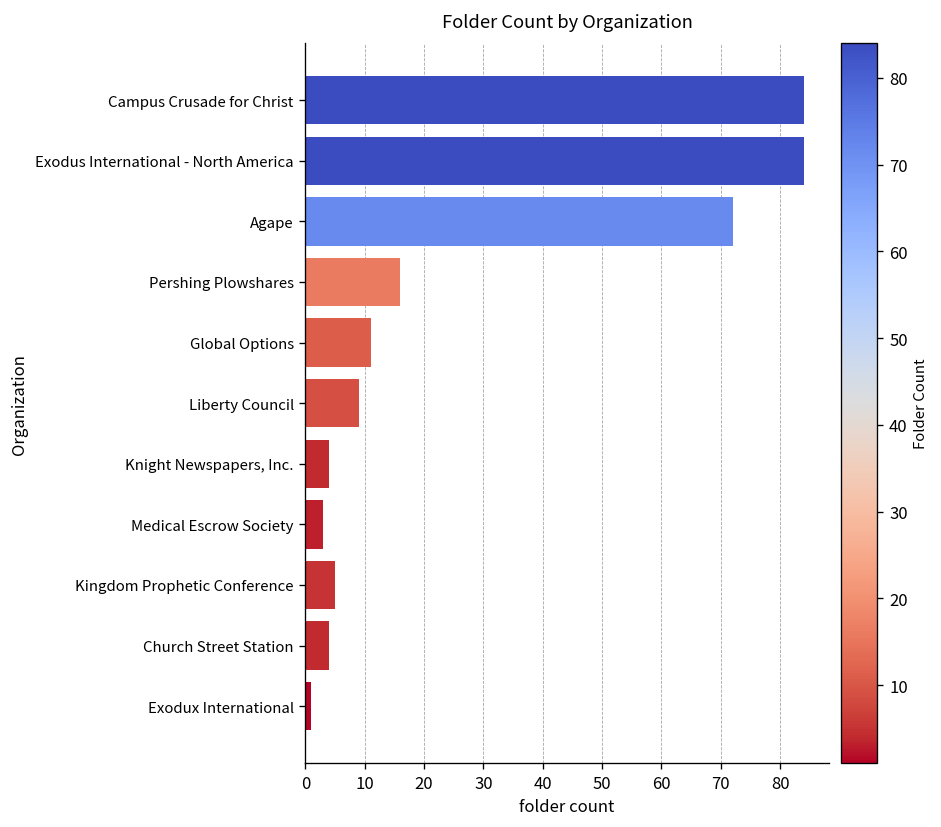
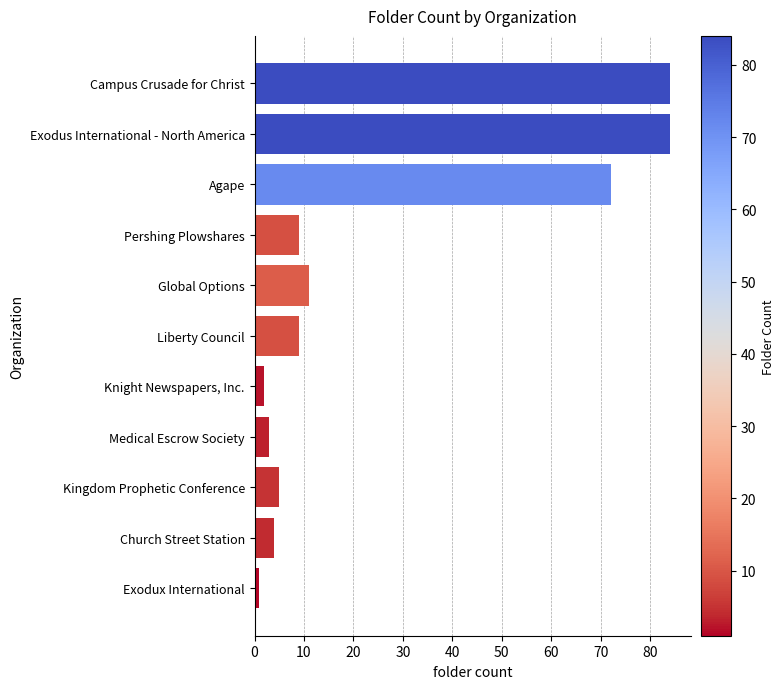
Pershing Plowshares: 16 -> 9
Knight Newspapers, Inc.: 4 -> 2
